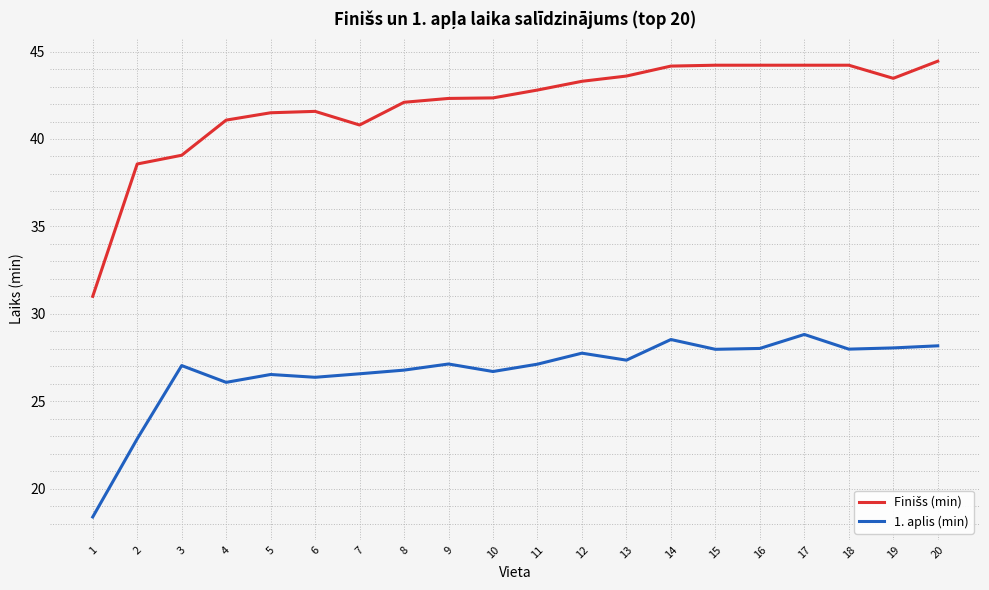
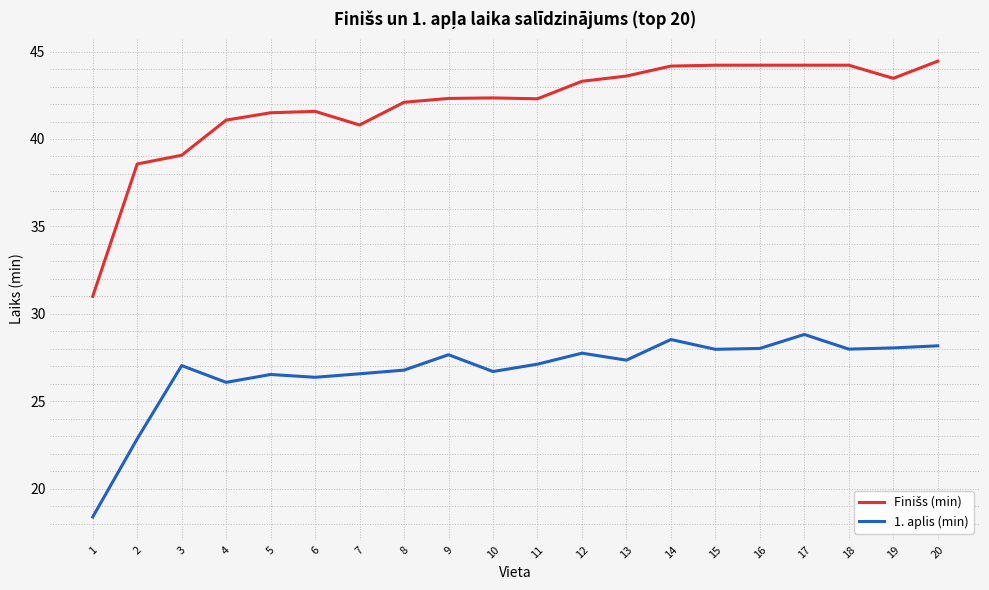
1. aplis (min), 9: 27.1 -> 27.7
Finišs (min), 11: 42.8 -> 42.3
